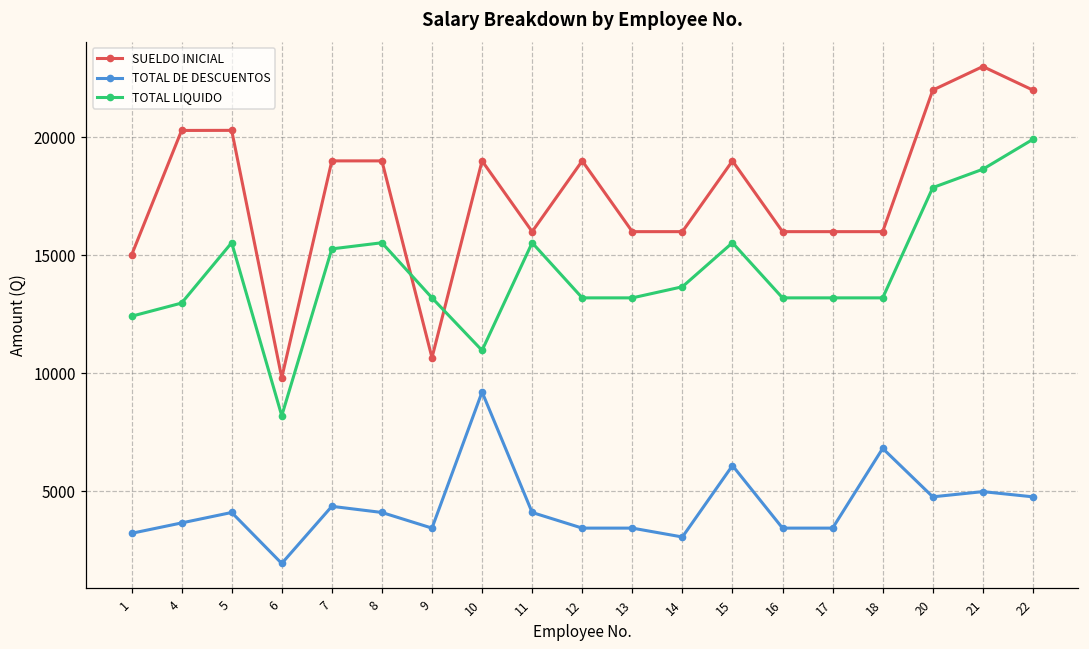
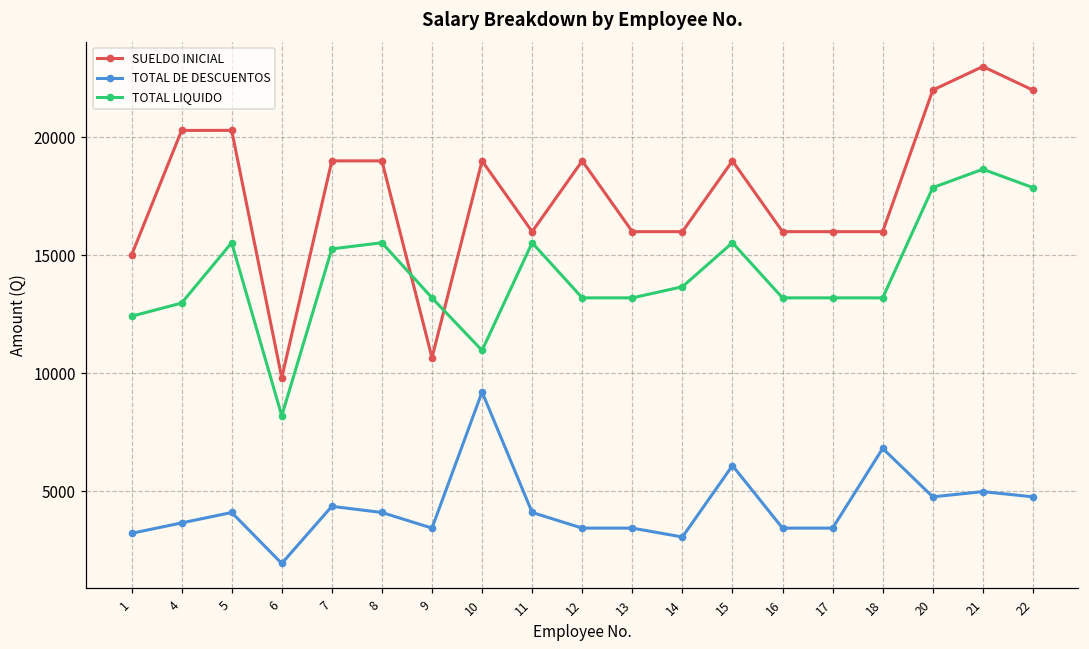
TOTAL LIQUIDO, 22: 19900 -> 17900
